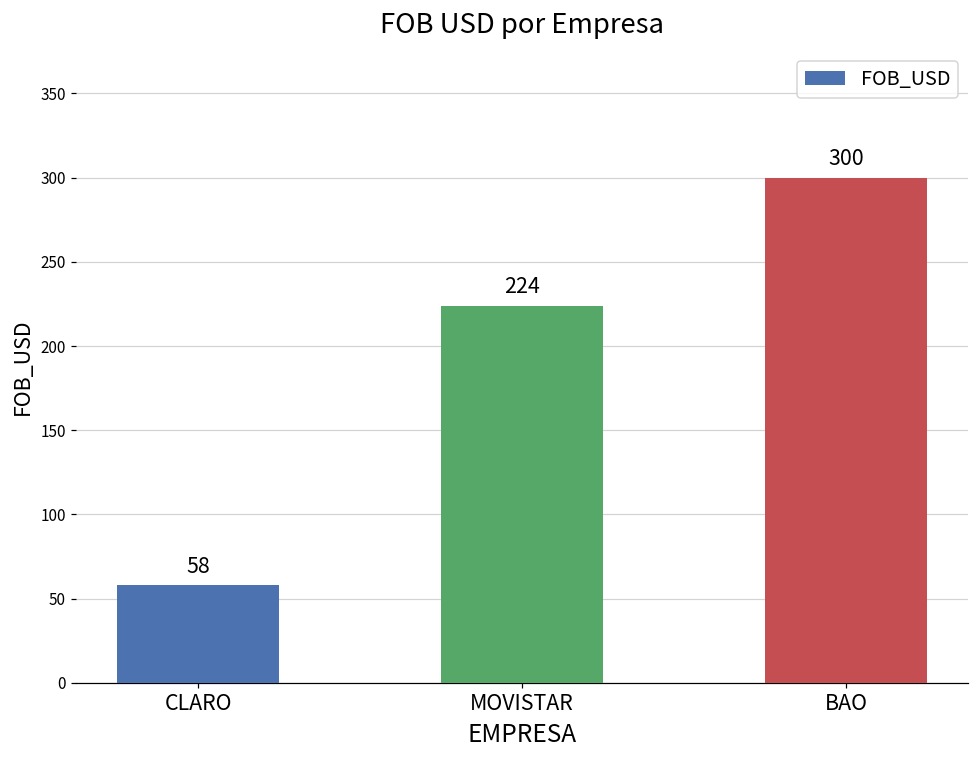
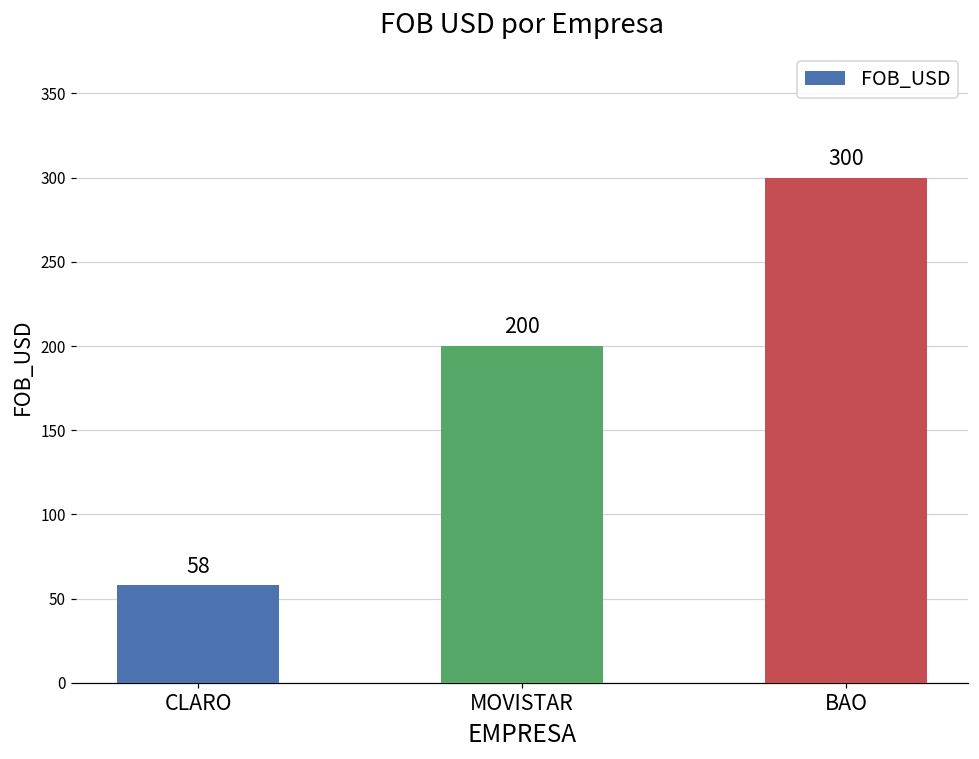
MOVISTAR: 224 -> 200
